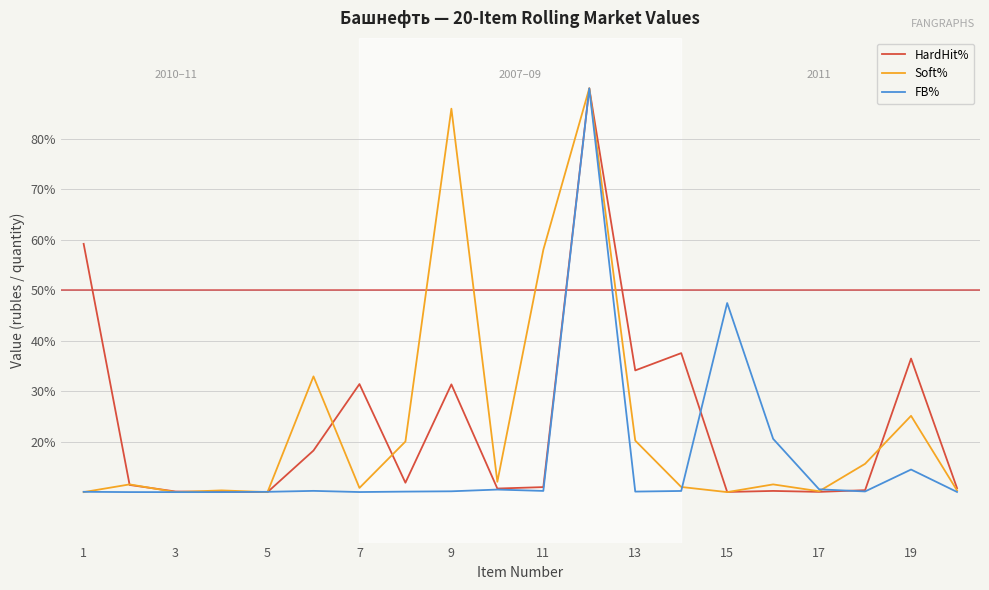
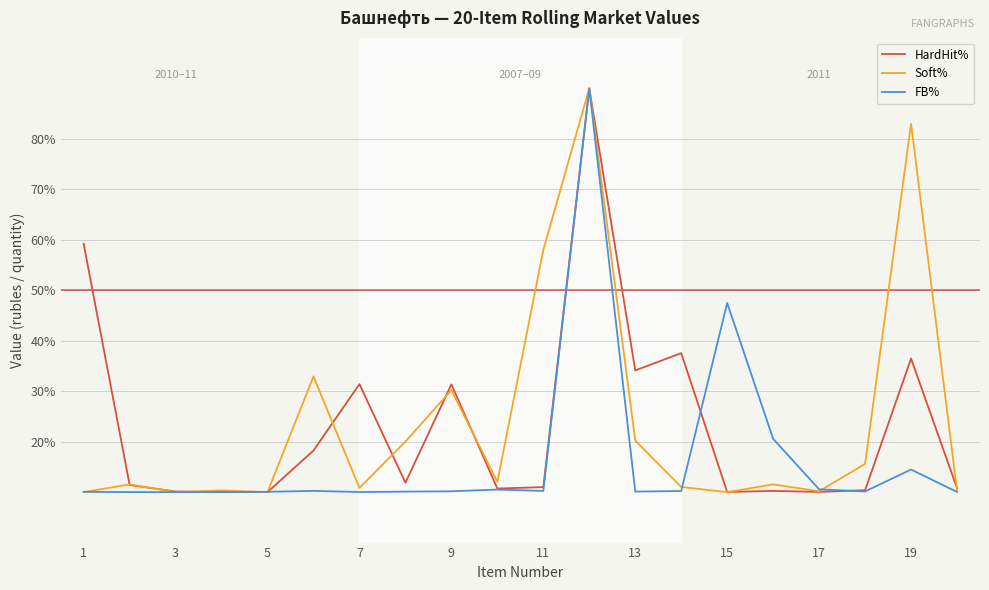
Soft%, 9: 86% -> 30%
Soft%, 19: 25% -> 83%
